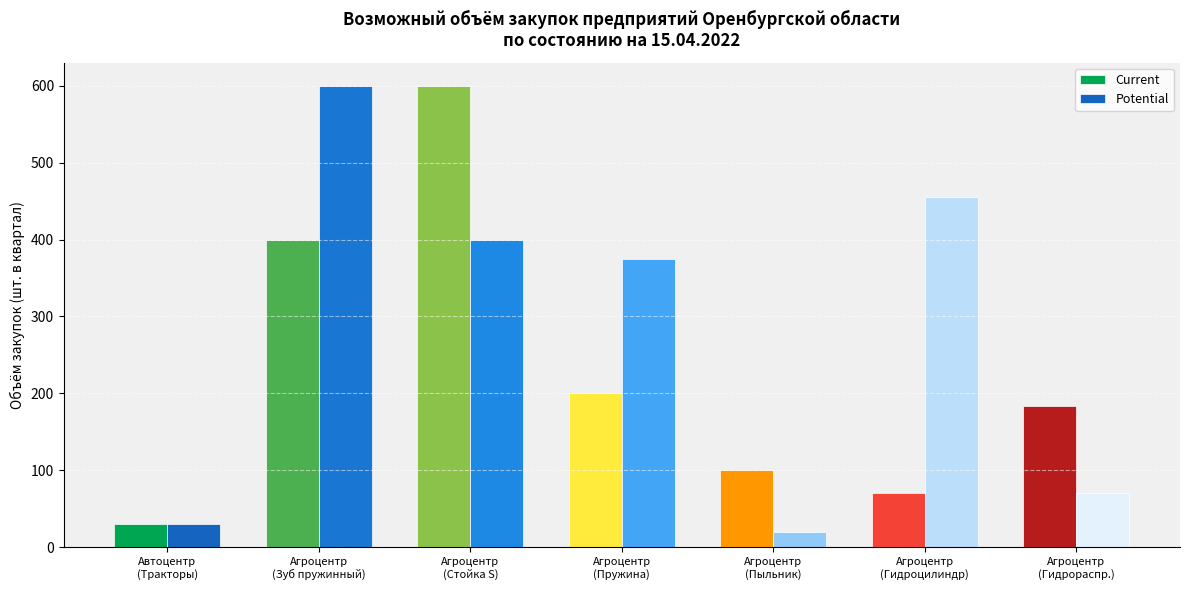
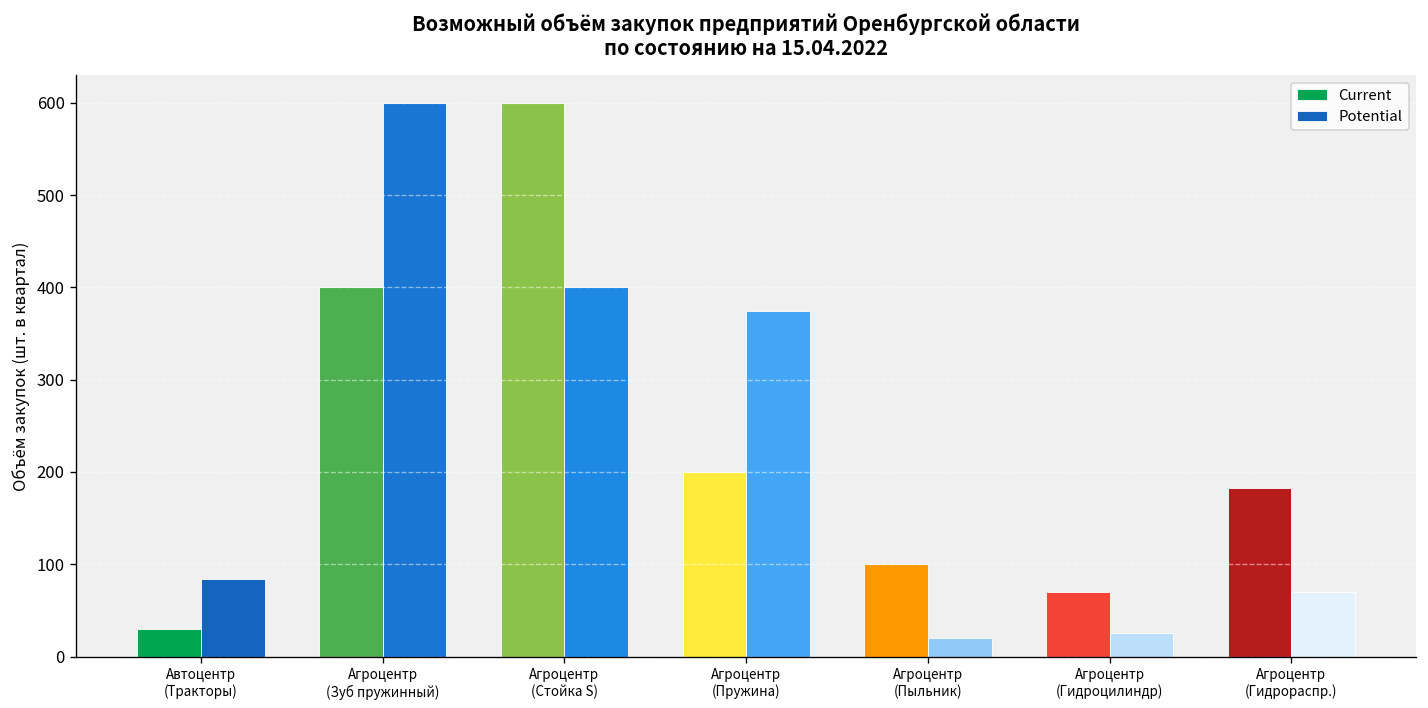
Potential, Автоцентр (Тракторы): 30 -> 80
Potential, Агроцентр (Гидроцилиндр): 460 -> 30
